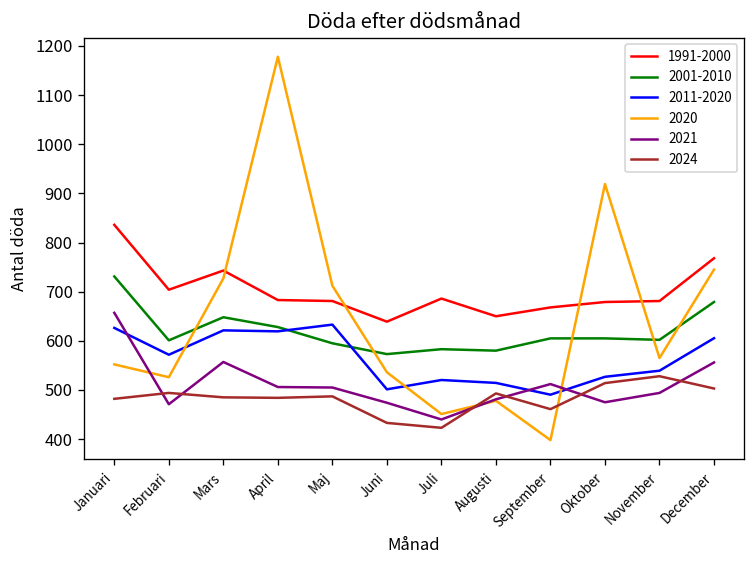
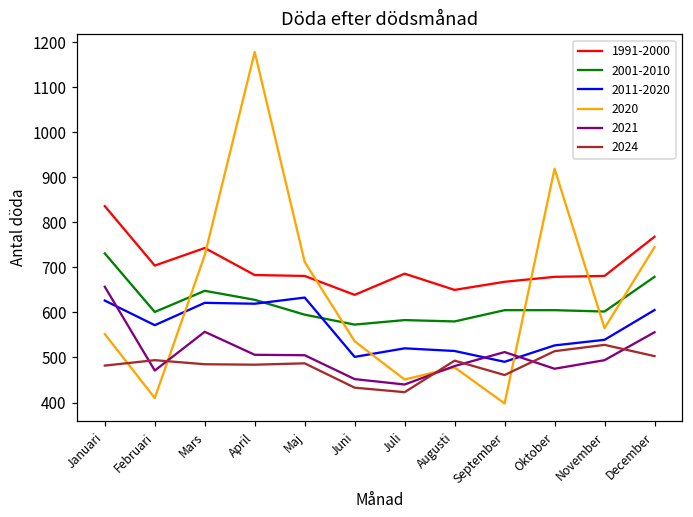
2020, Februari: 530 -> 410
2021, Juni: 470 -> 450
